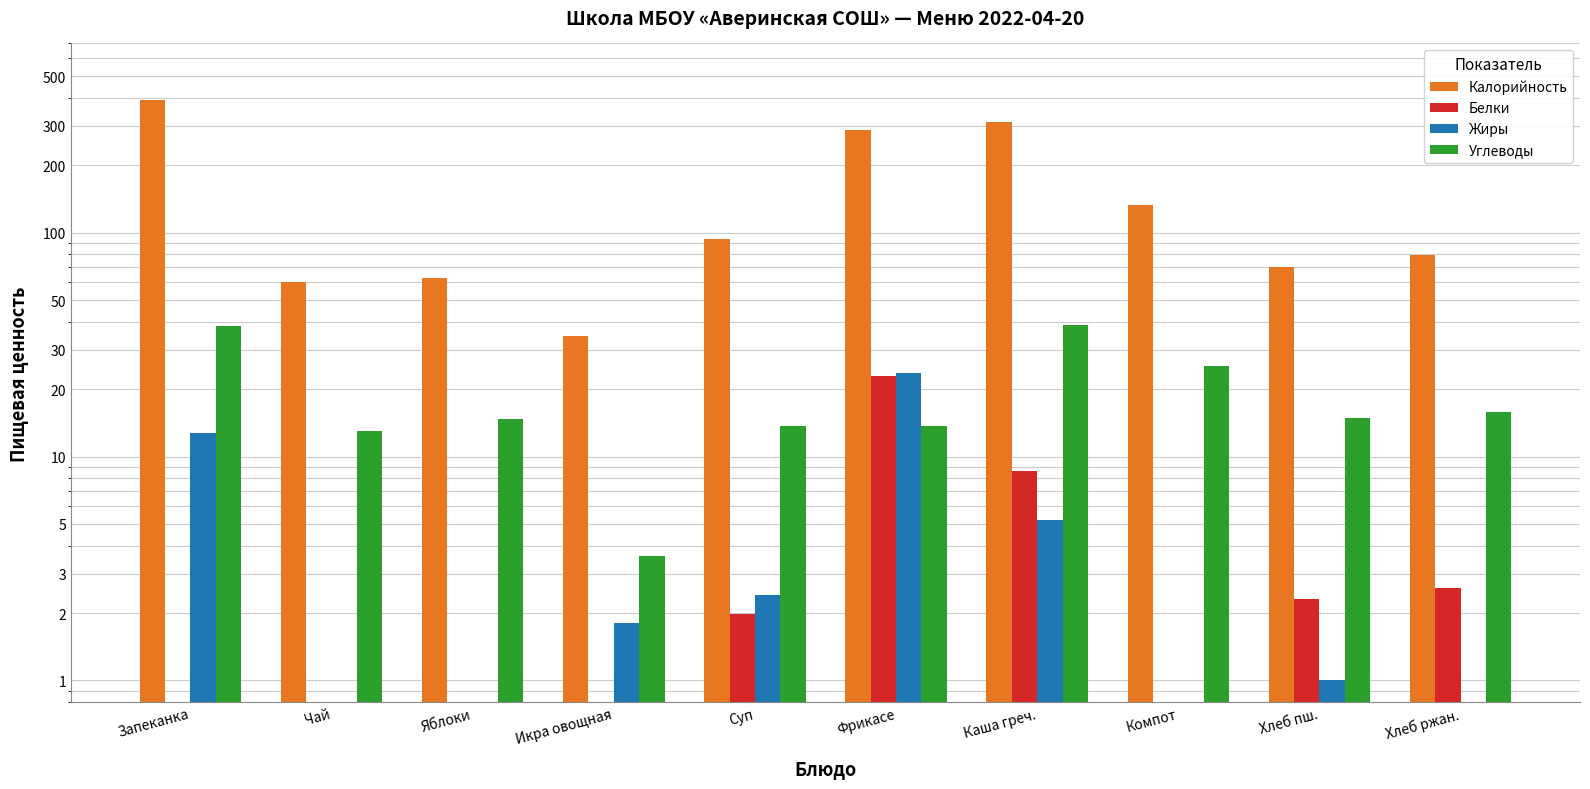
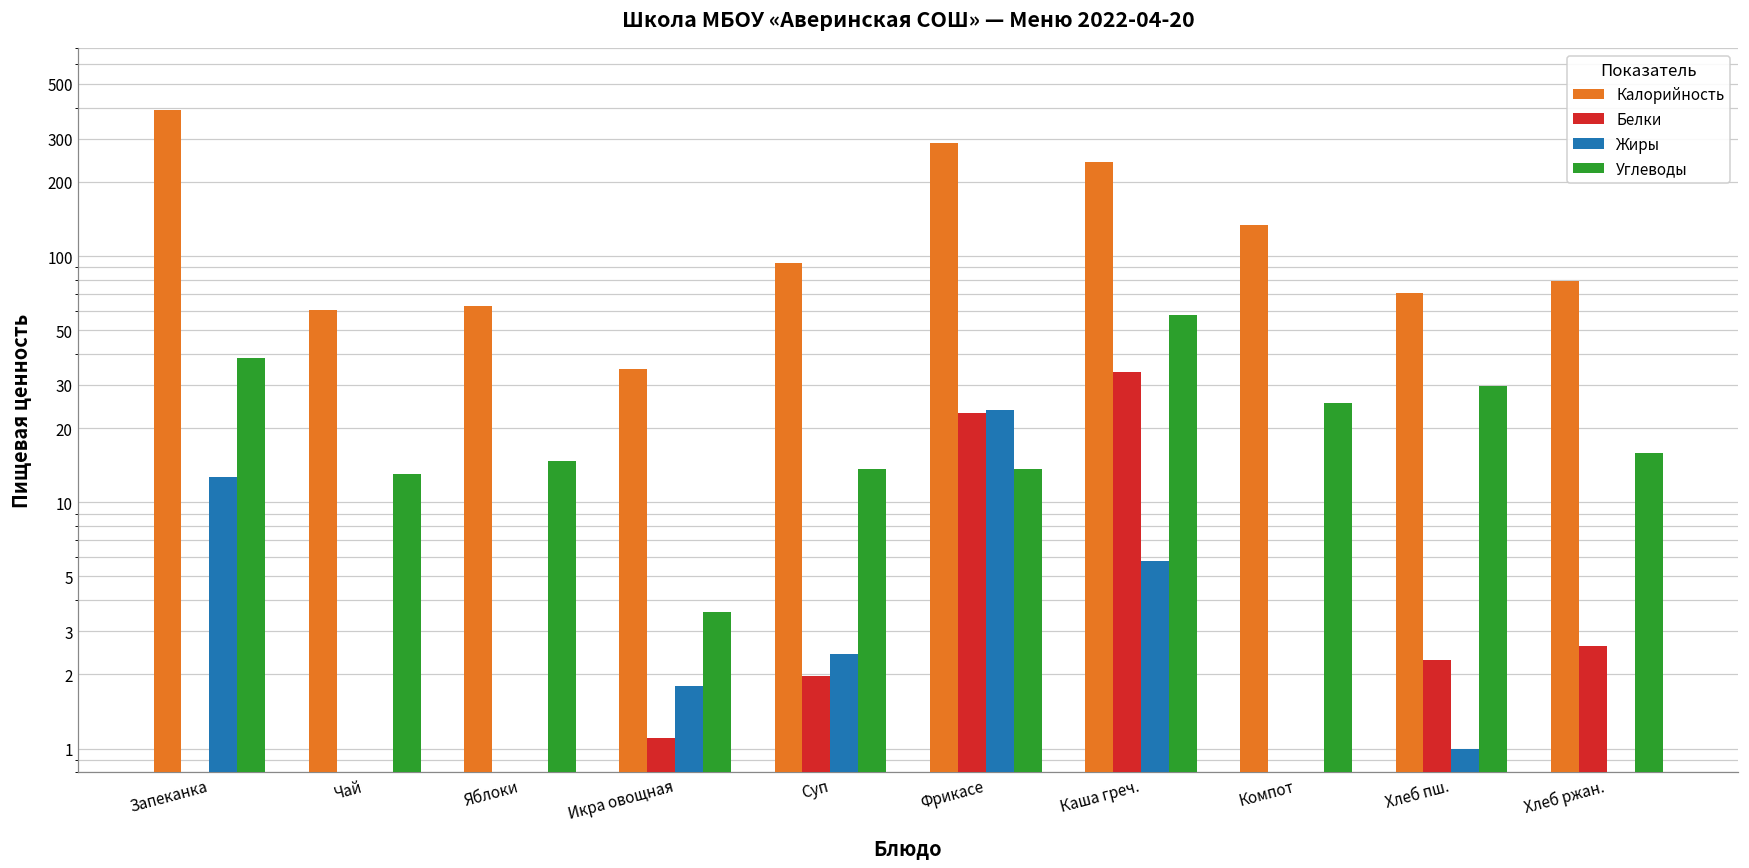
Белки, Икра овощная: 0.8 -> 1.1
Калорийность, Каша греч.: 310 -> 240
Белки, Каша греч.: 8.6 -> 34
Жиры, Каша греч.: 5.2 -> 5.8
Углеводы, Каша греч.: 39 -> 58
Углеводы, Хлеб пш.: 15 -> 30
